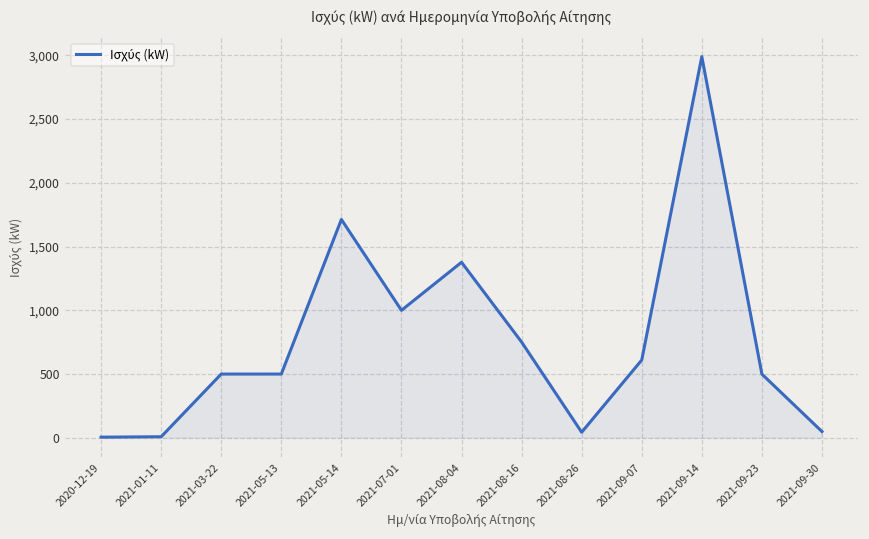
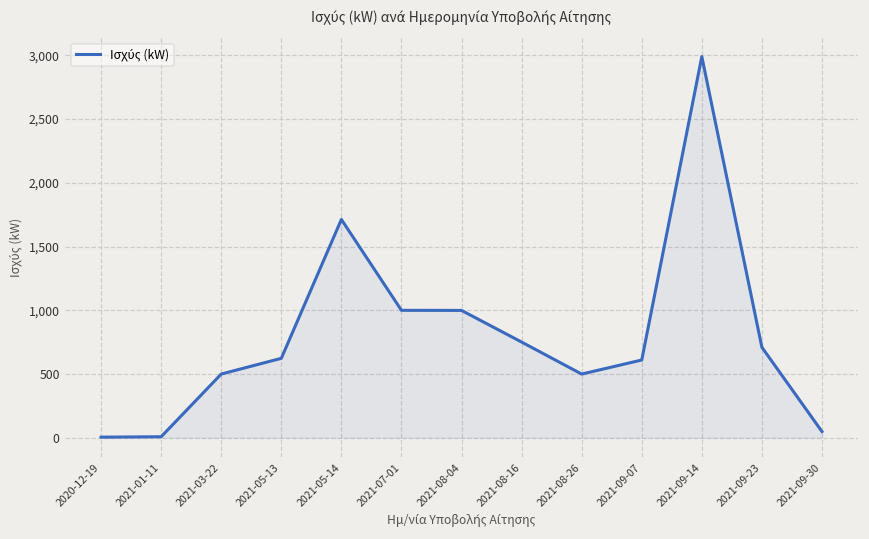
2021-05-13: 500 -> 620
2021-08-04: 1,380 -> 1,000
2021-08-26: 40 -> 500
2021-09-23: 500 -> 710
